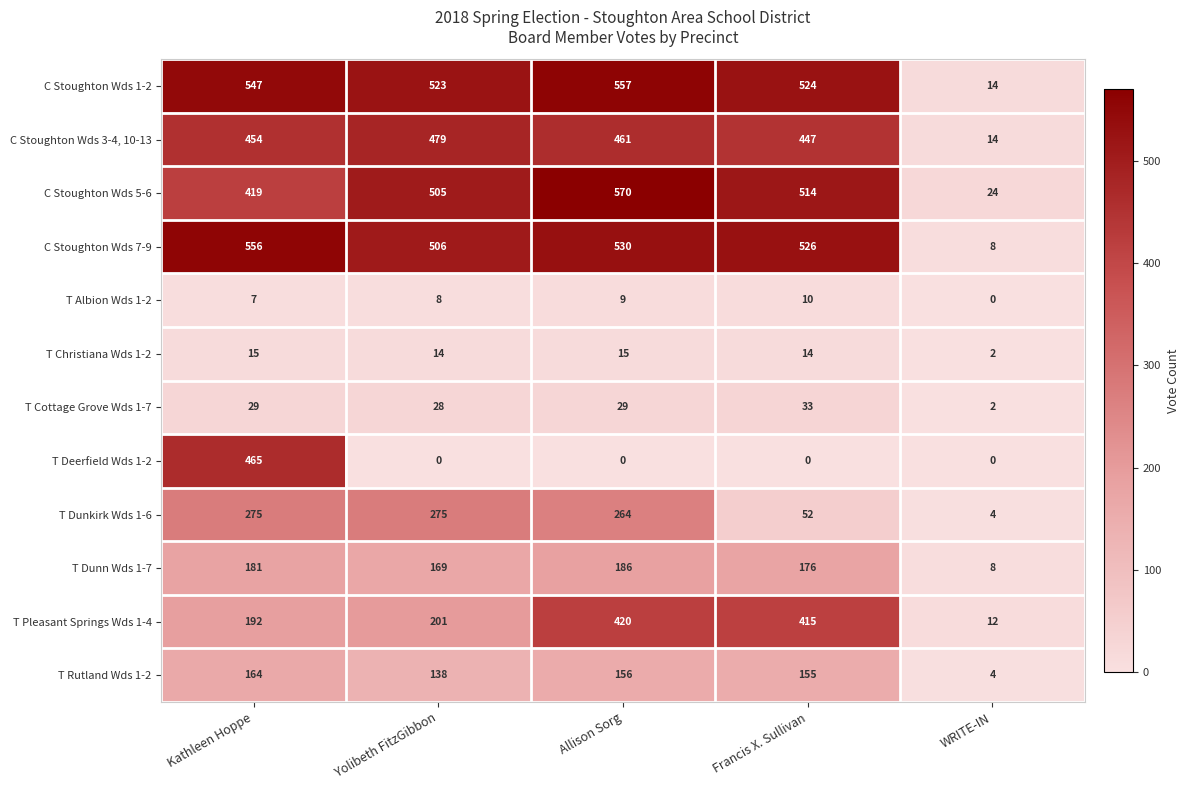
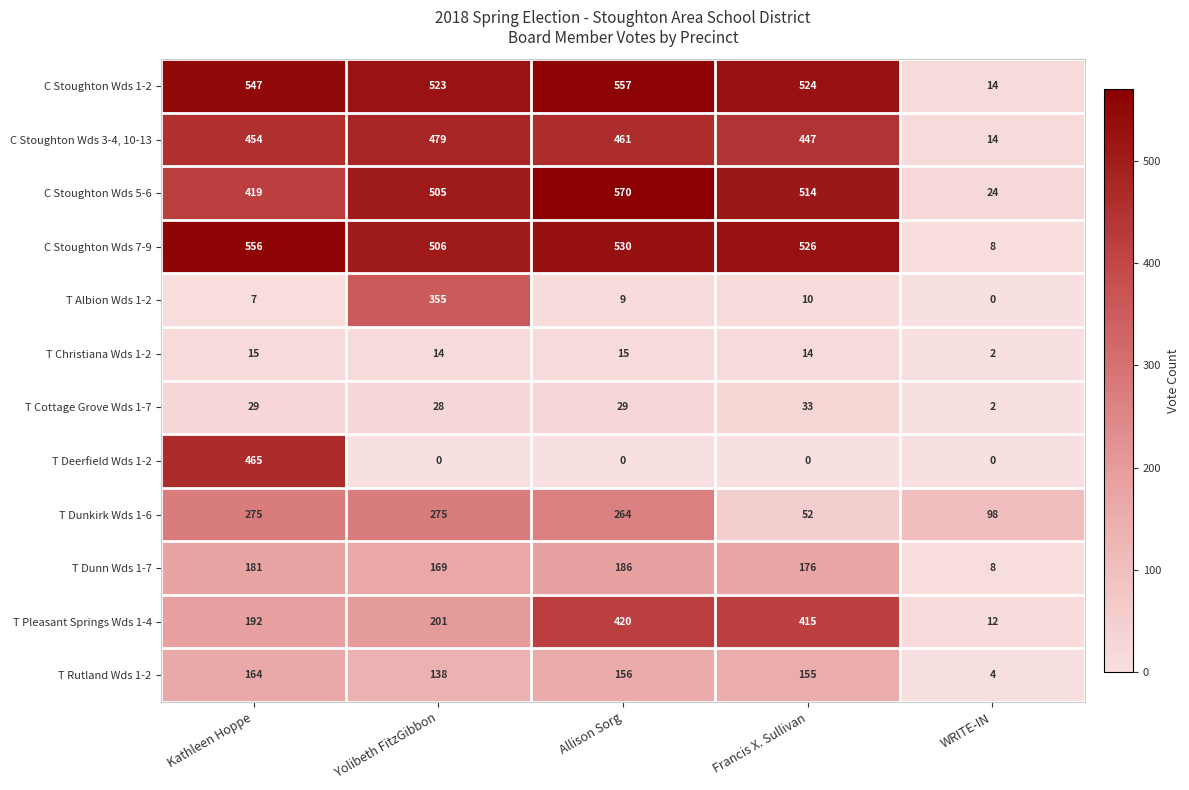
T Albion Wds 1-2, Yolibeth FitzGibbon: 8 -> 355
T Dunkirk Wds 1-6, WRITE-IN: 4 -> 98
